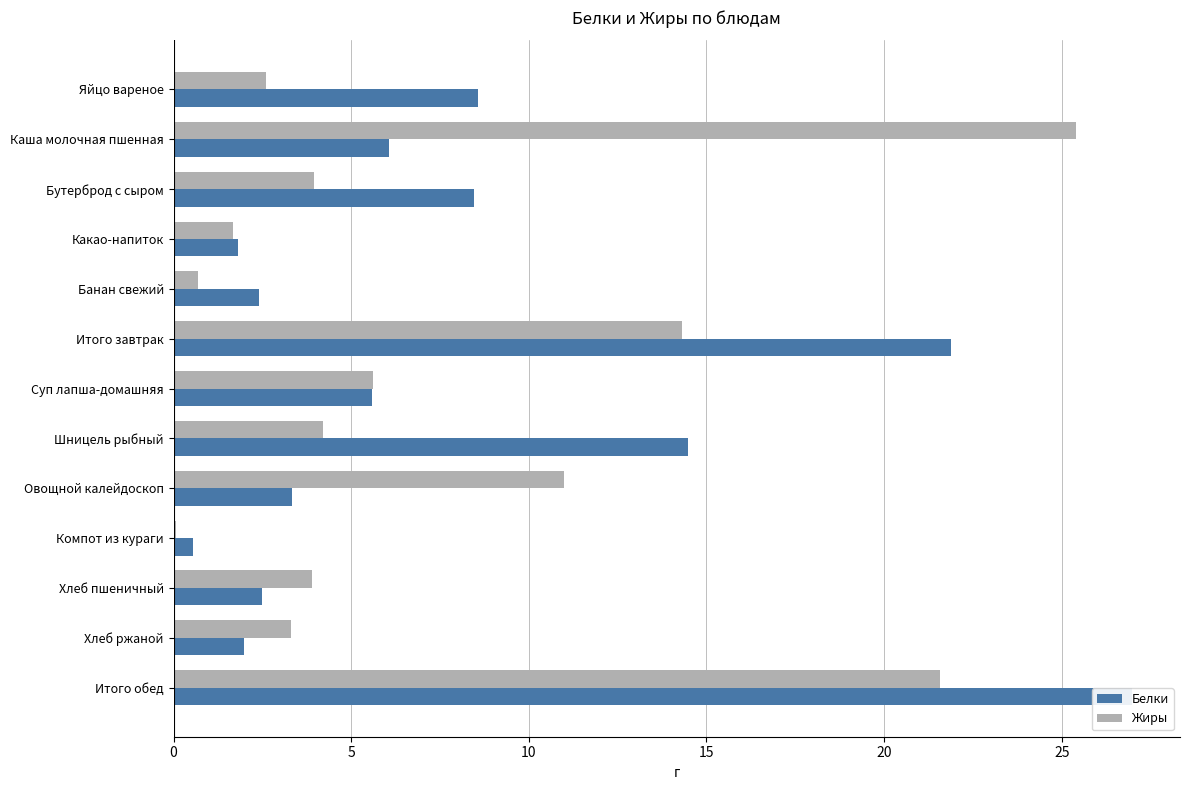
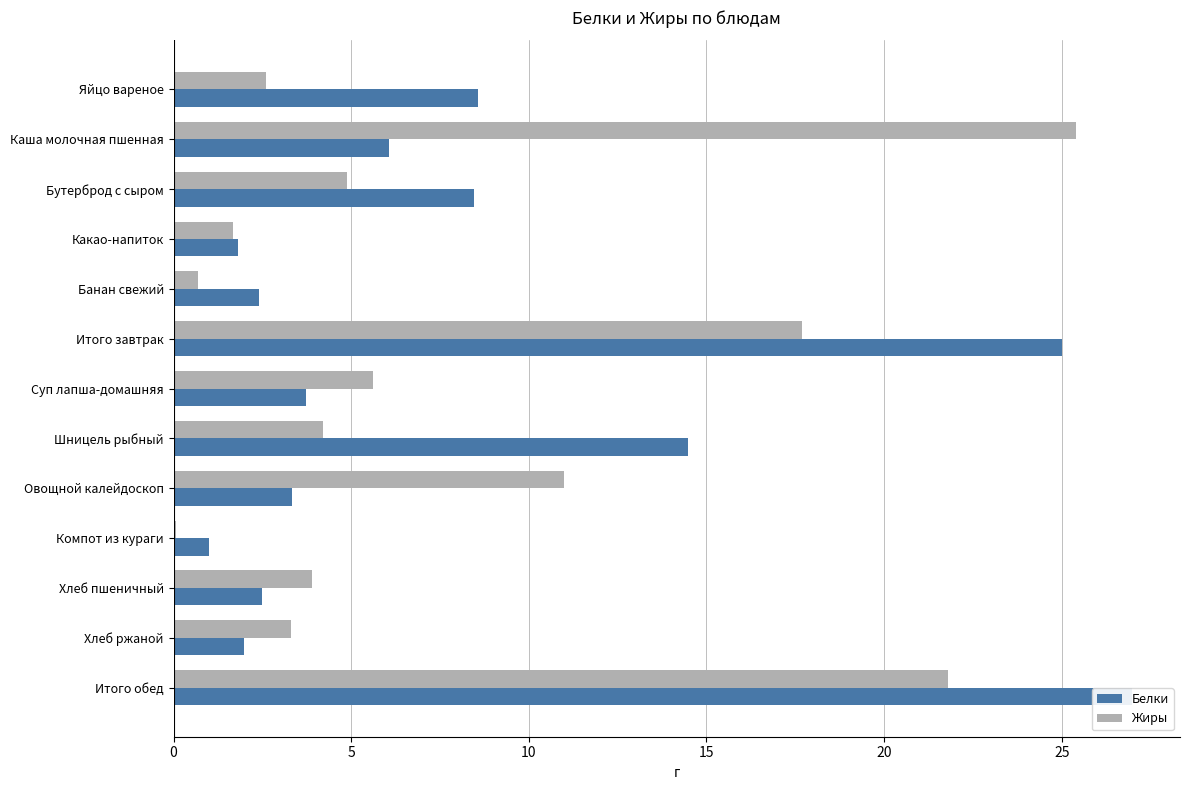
Жиры, Бутерброд с сыром: 4.0 -> 4.9
Жиры, Итого завтрак: 14.3 -> 17.7
Белки, Итого завтрак: 21.9 -> 25.0
Белки, Суп лапша-домашняя: 5.6 -> 3.7
Белки, Компот из кураги: 0.6 -> 1.0
Жиры, Итого обед: 21.6 -> 21.8
